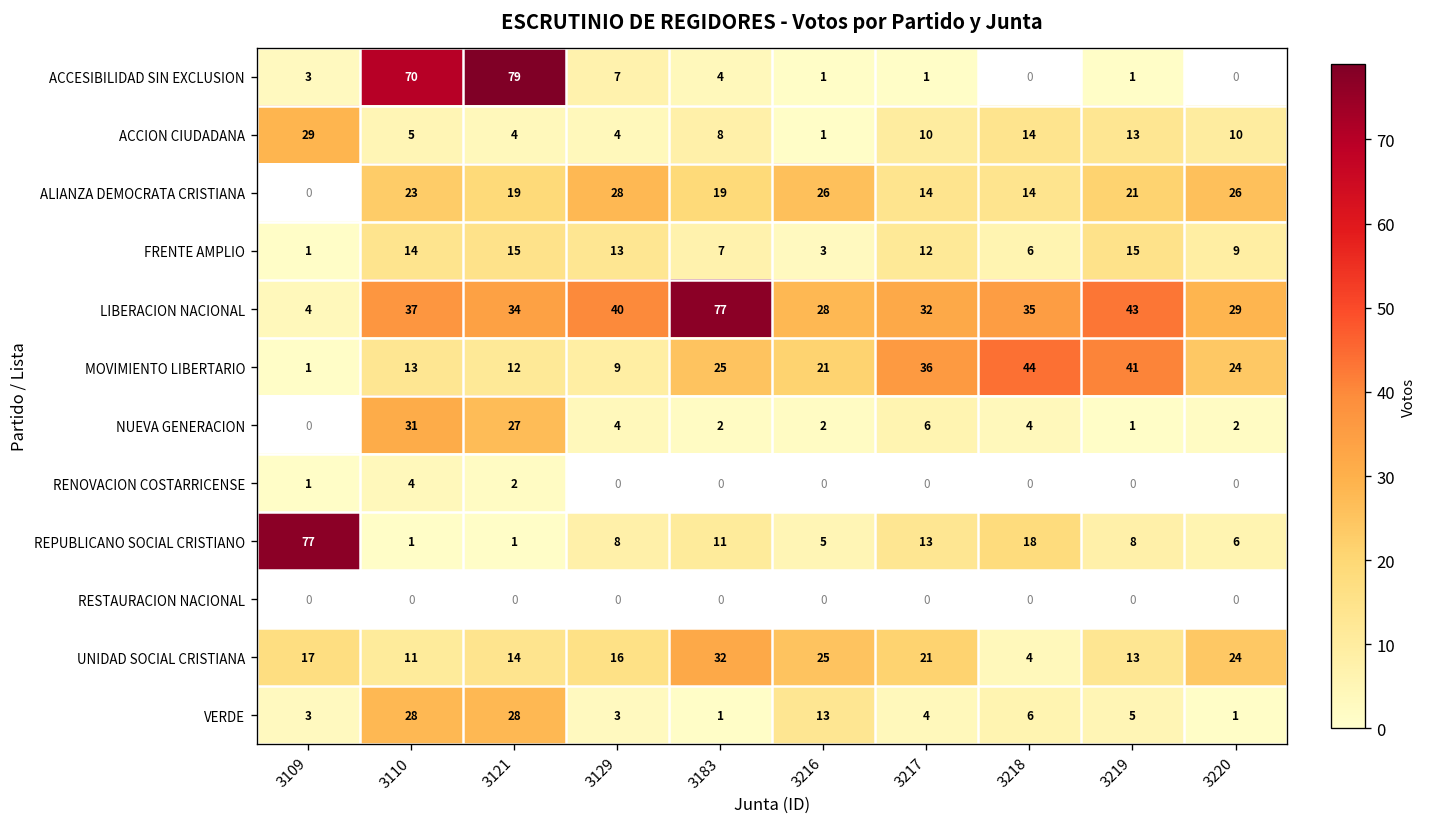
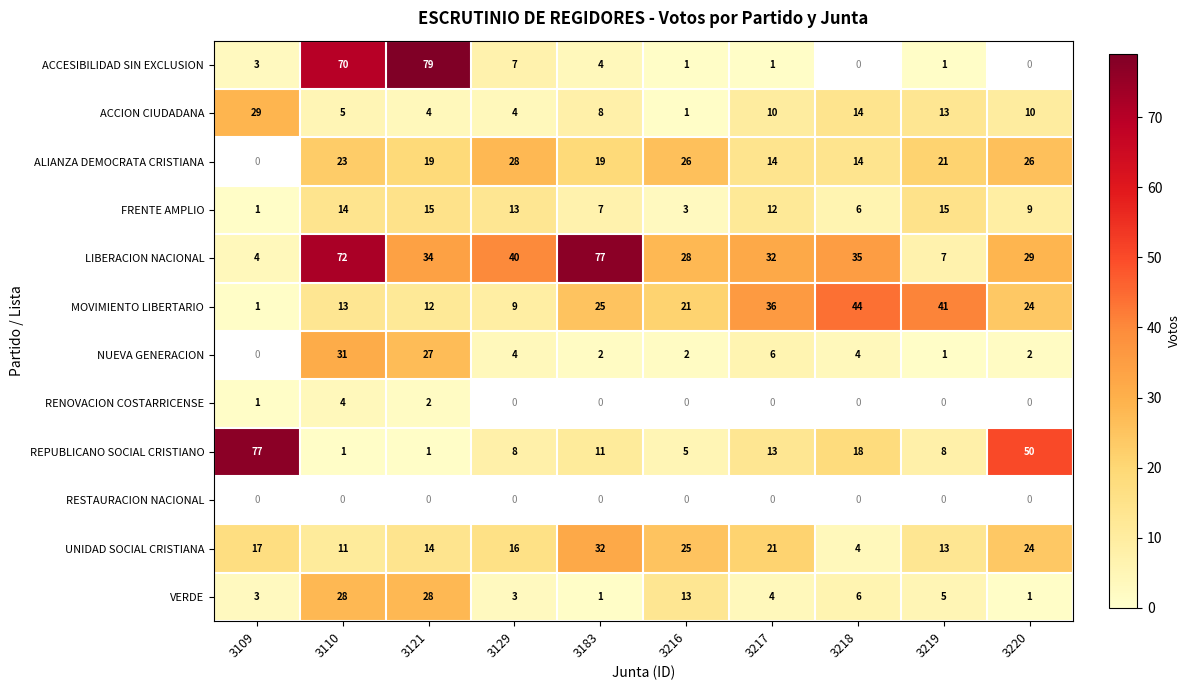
LIBERACION NACIONAL, 3110: 37 -> 72
LIBERACION NACIONAL, 3219: 43 -> 7
REPUBLICANO SOCIAL CRISTIANO, 3220: 6 -> 50
